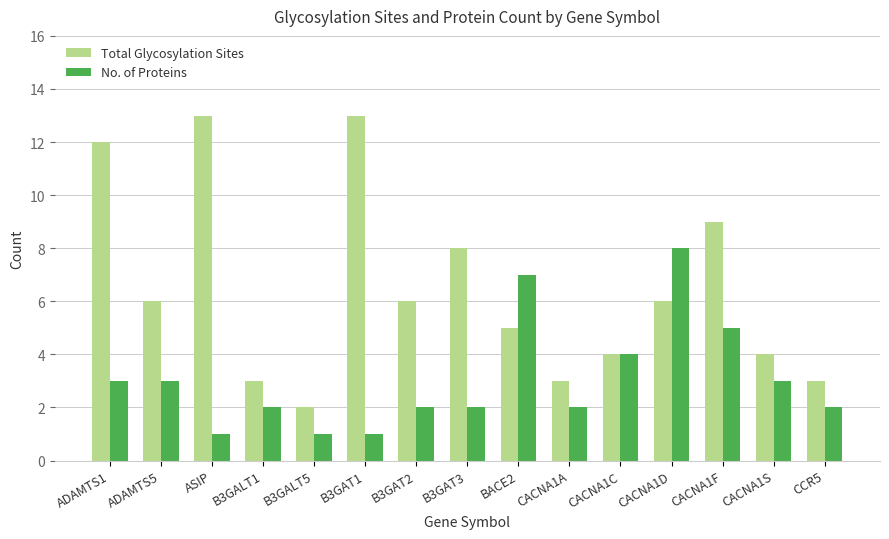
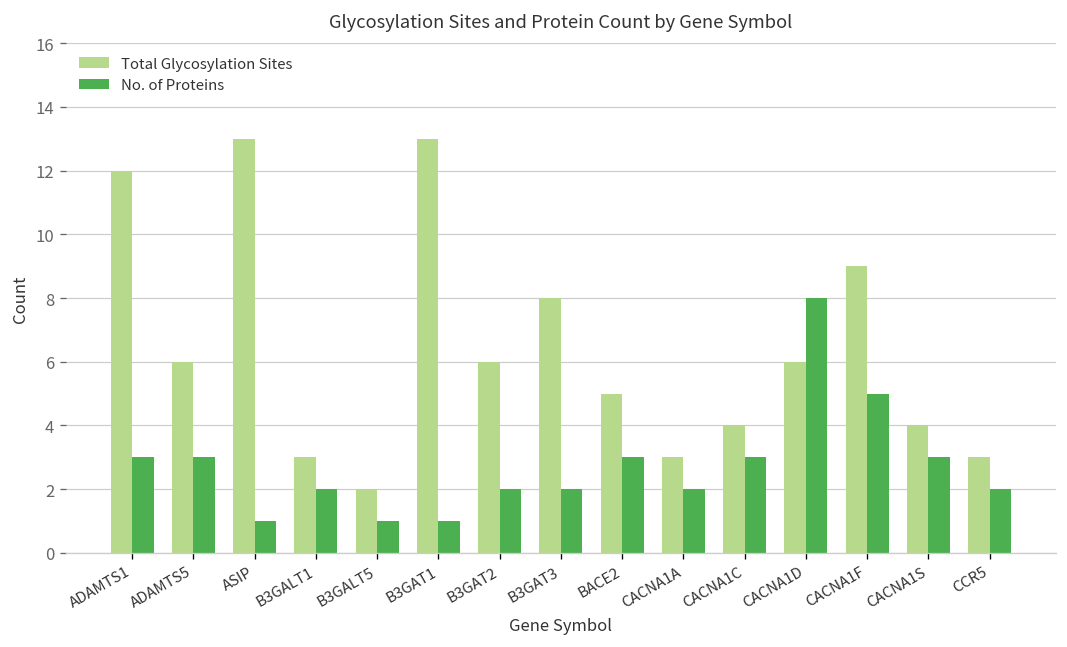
No. of Proteins, BACE2: 7 -> 3
No. of Proteins, CACNA1C: 4 -> 3
